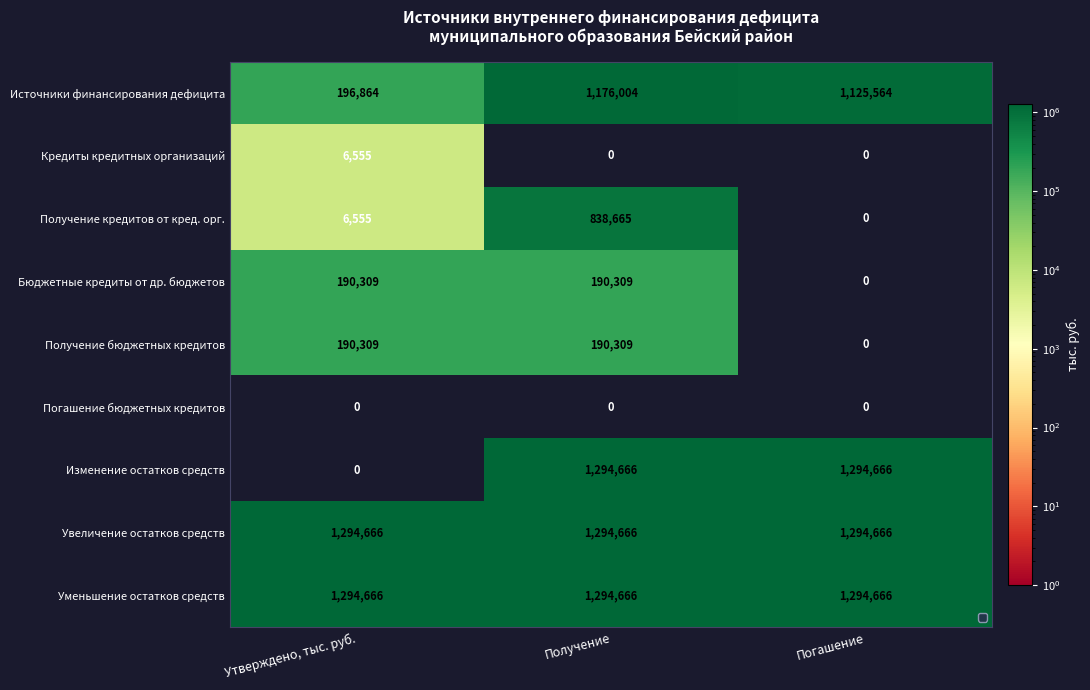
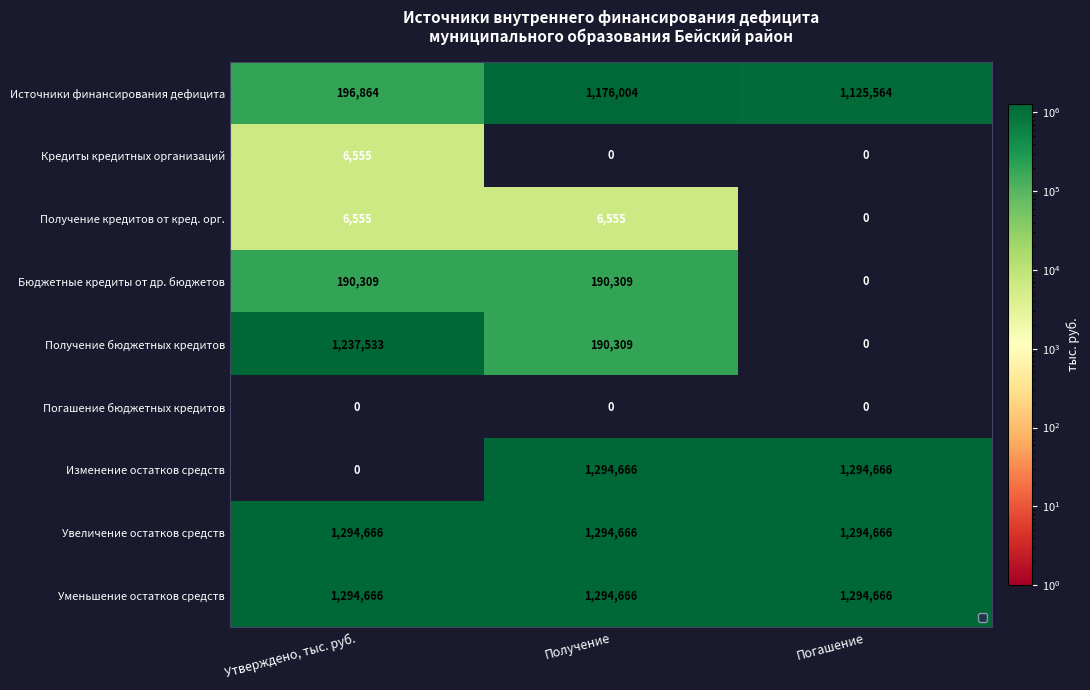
Получение кредитов от кред. орг., Получение: 838,665 -> 6,555
Получение бюджетных кредитов, Утверждено, тыс. руб.: 190,309 -> 1,237,533
